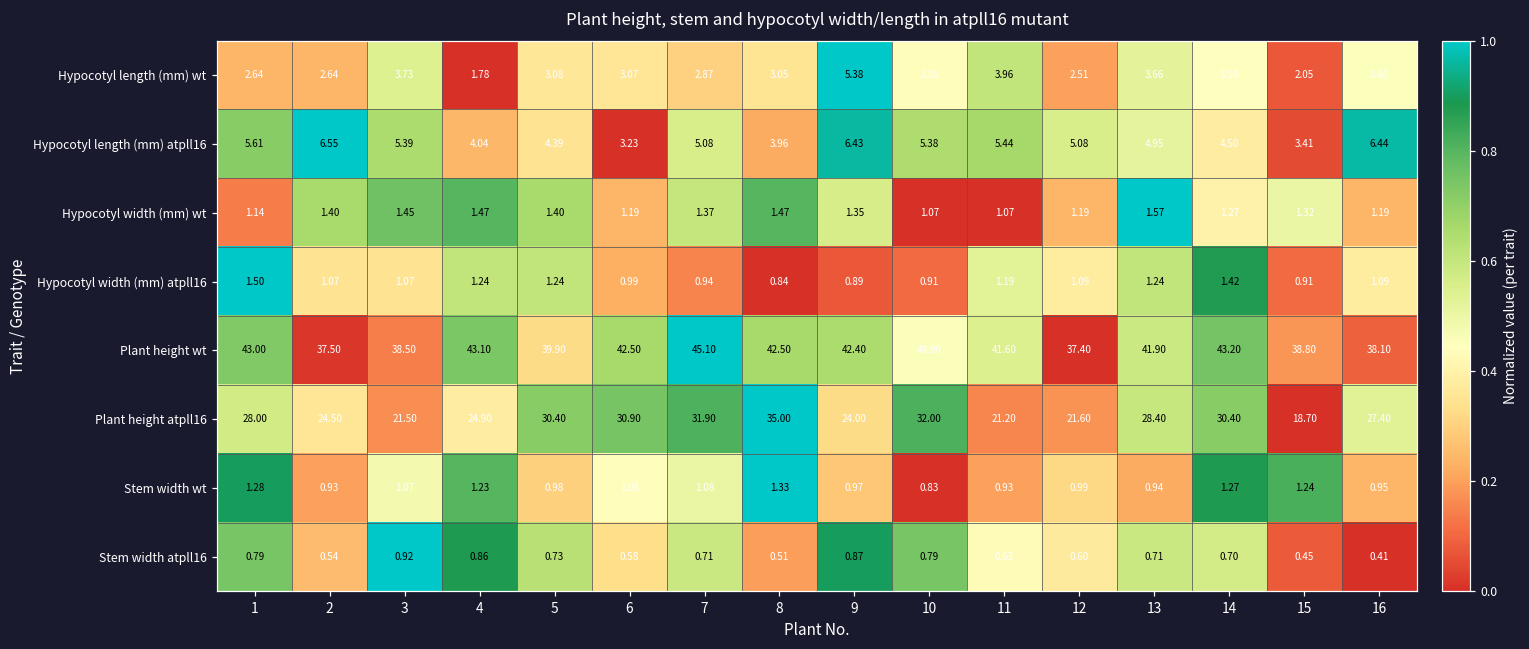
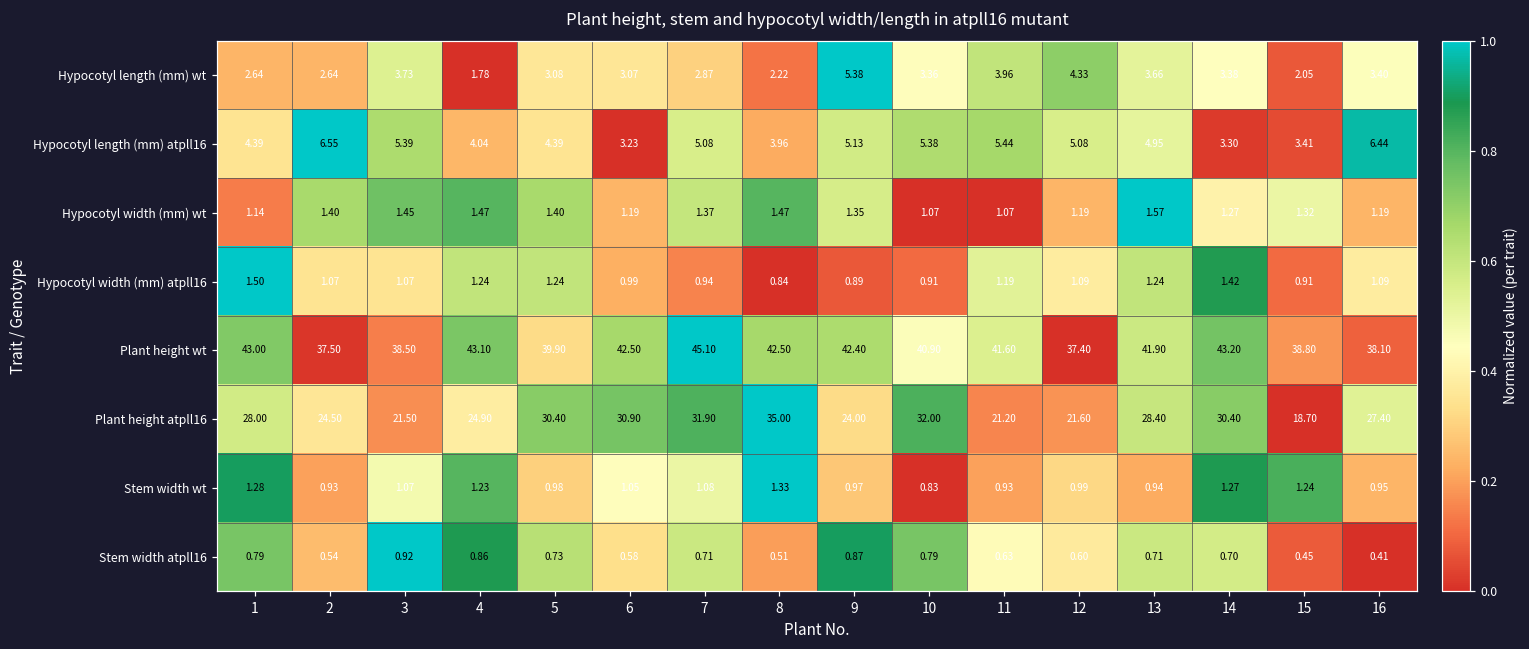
Hypocotyl length (mm) wt, 8: 3.05 -> 2.22
Hypocotyl length (mm) wt, 12: 2.51 -> 4.33
Hypocotyl length (mm) atpll16, 1: 5.61 -> 4.39
Hypocotyl length (mm) atpll16, 9: 6.43 -> 5.13
Hypocotyl length (mm) atpll16, 14: 4.50 -> 3.30
